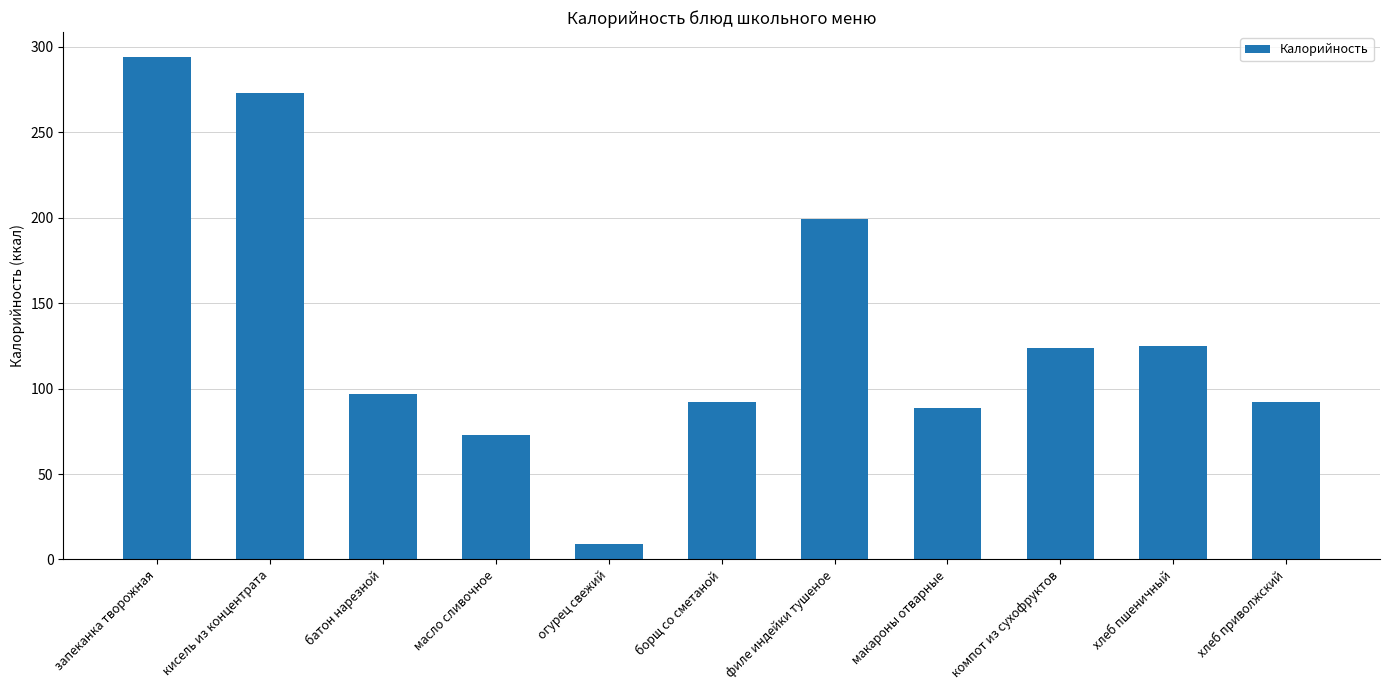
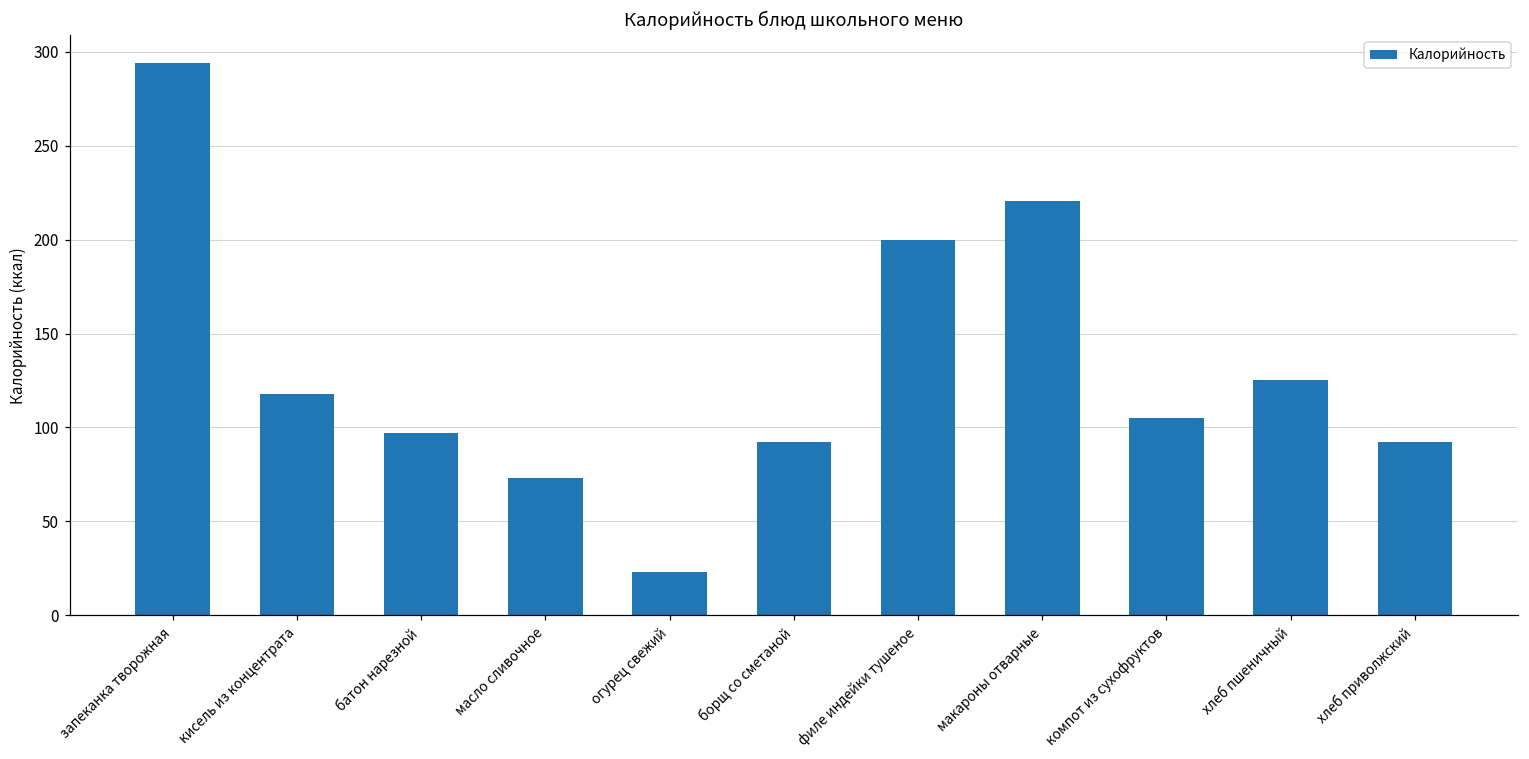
кисель из концентрата: 273 -> 118
огурец свежий: 9 -> 23
макароны отварные: 88 -> 221
компот из сухофруктов: 124 -> 105
